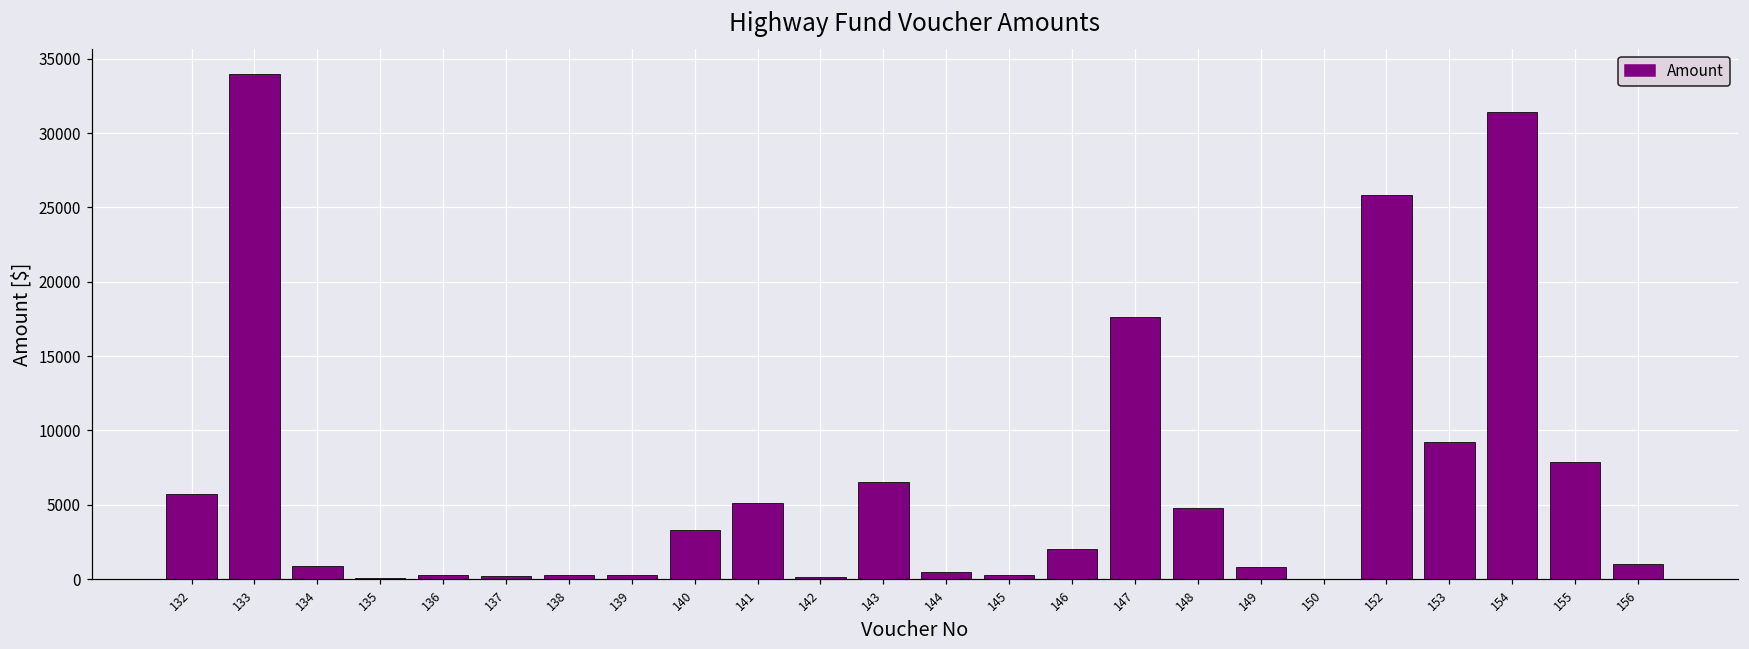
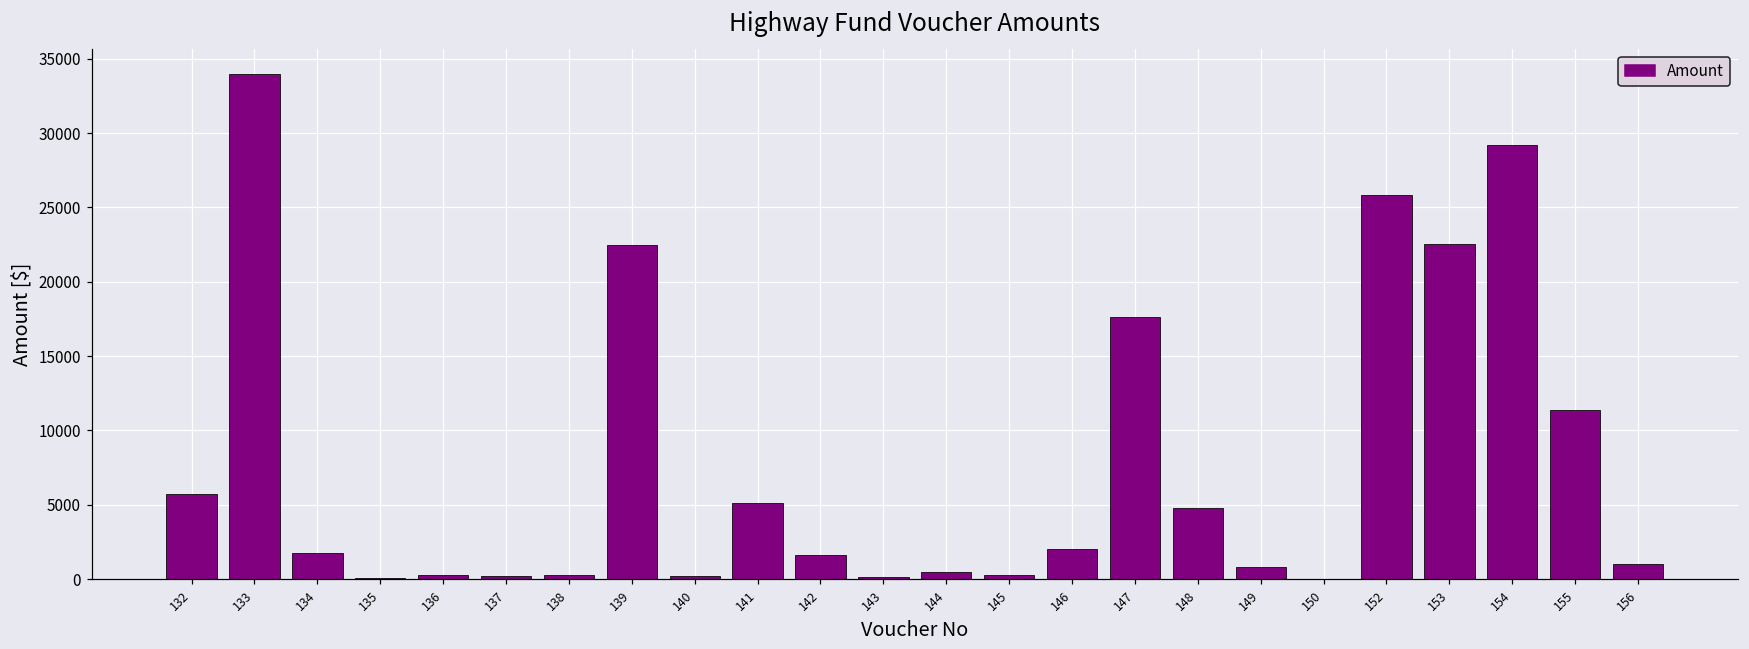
134: 900 -> 1800
139: 300 -> 22500
140: 3300 -> 200
142: 100 -> 1700
143: 6600 -> 100
153: 9200 -> 22500
154: 31400 -> 29200
155: 7900 -> 11400
